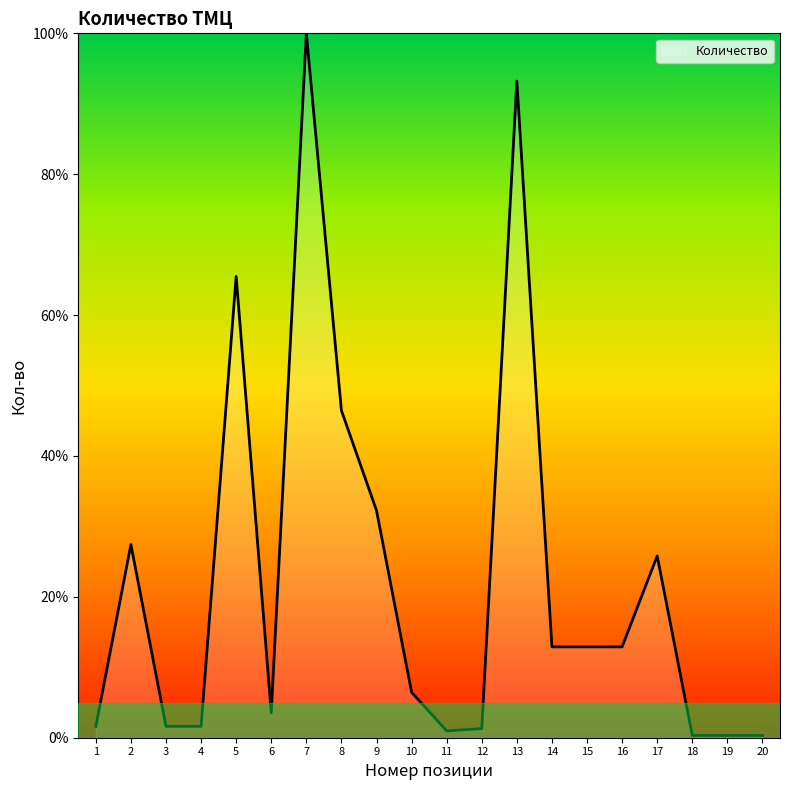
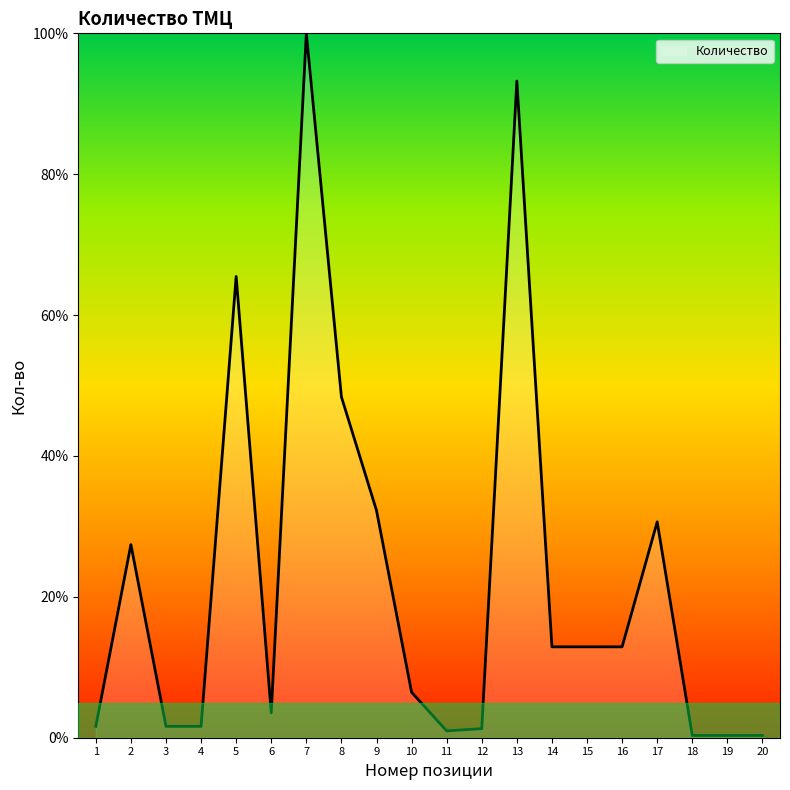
8: 46% -> 48%
17: 26% -> 31%
